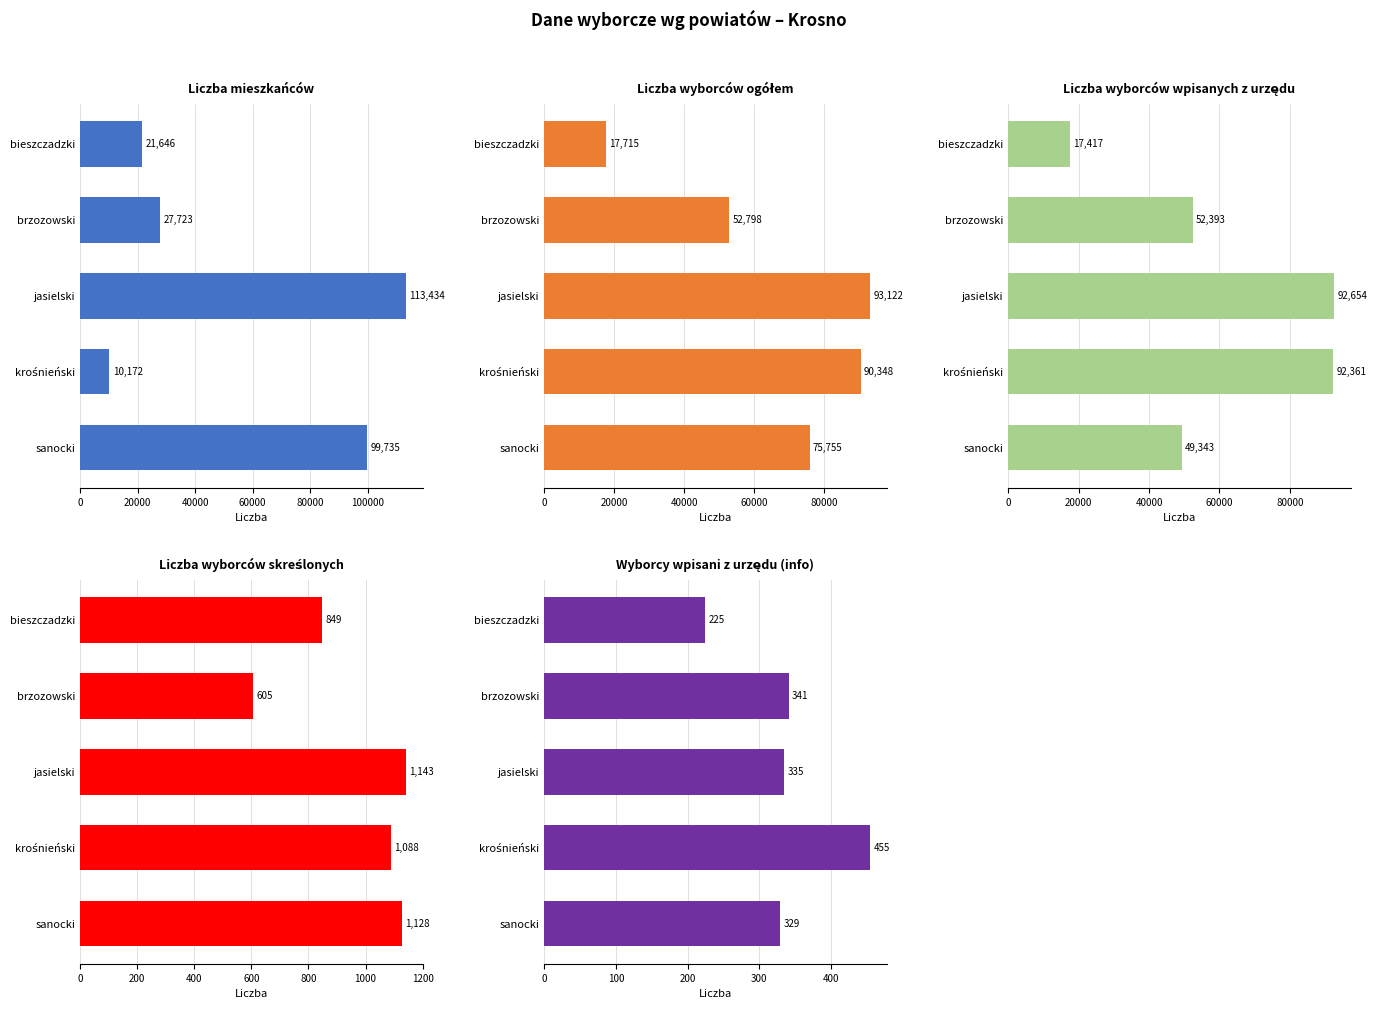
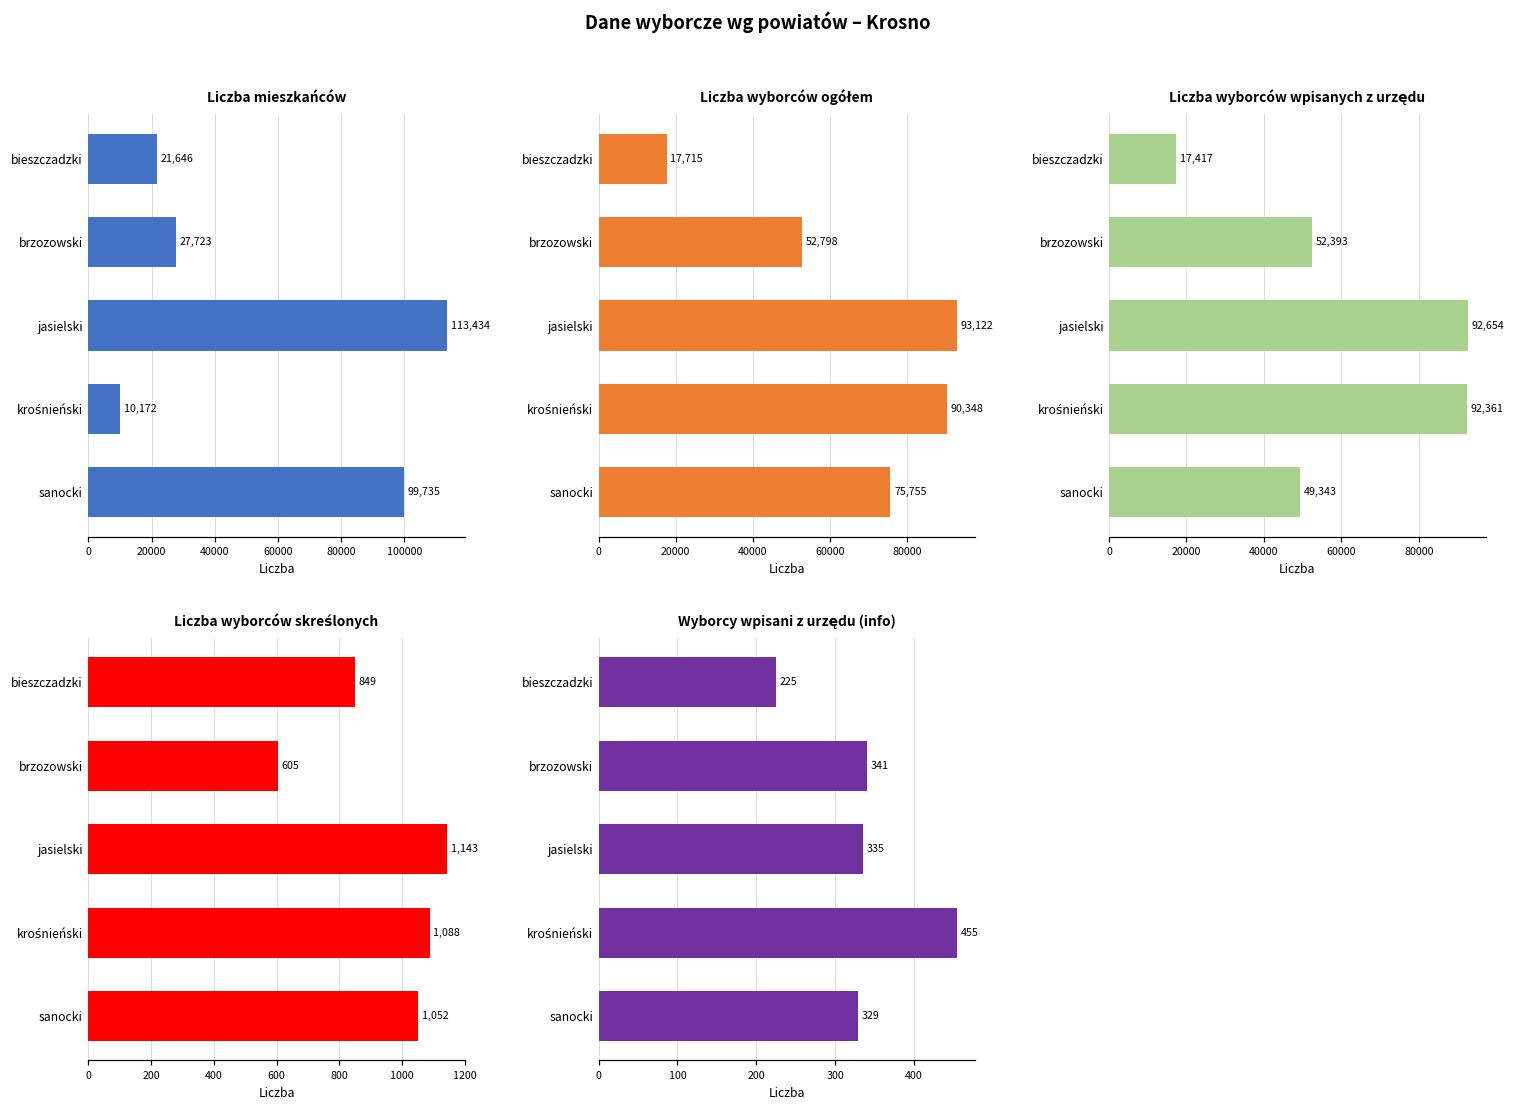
Liczba wyborców skreślonych, sanocki: 1,128 -> 1,052
